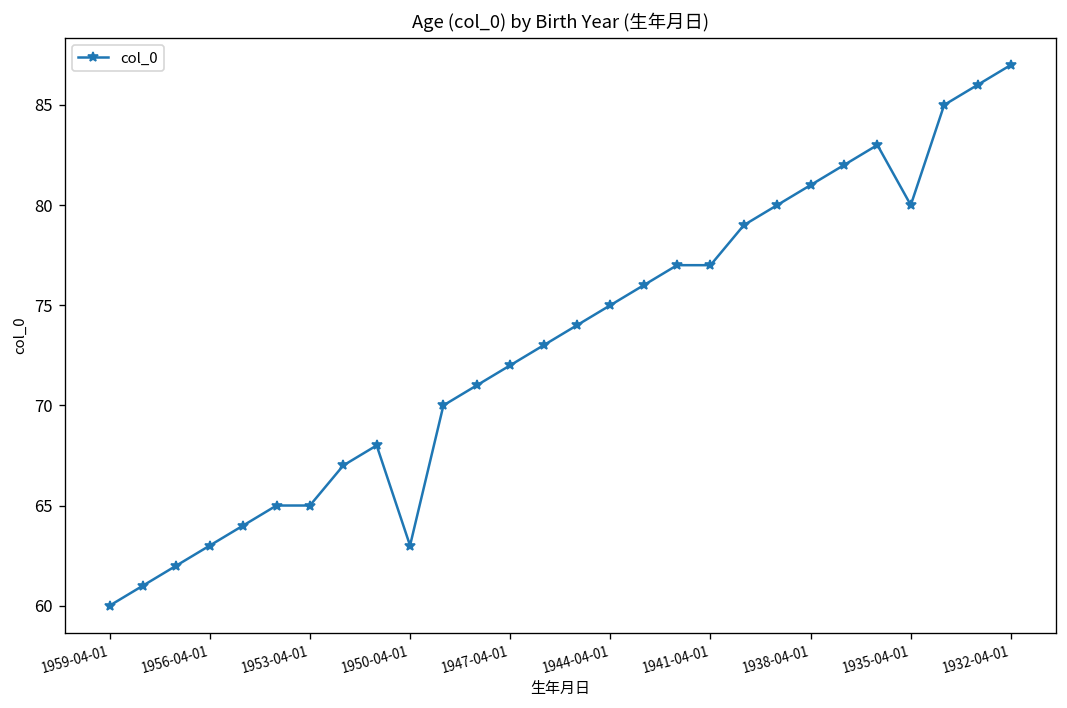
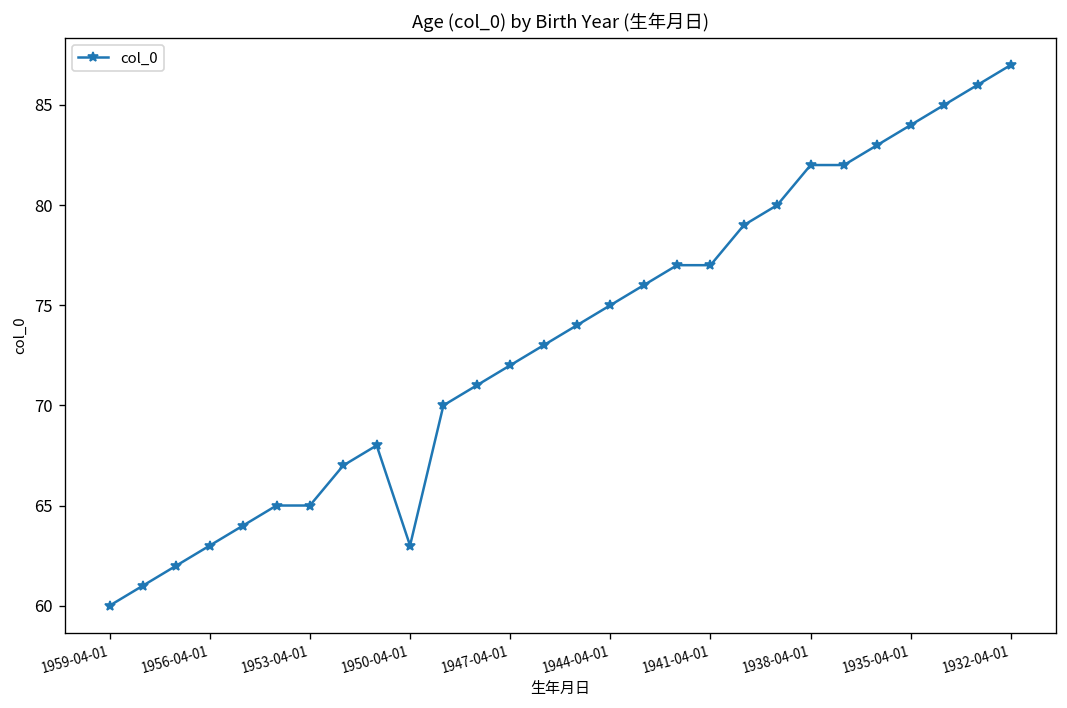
1938-04-01: 81 -> 82
1935-04-01: 80 -> 84
